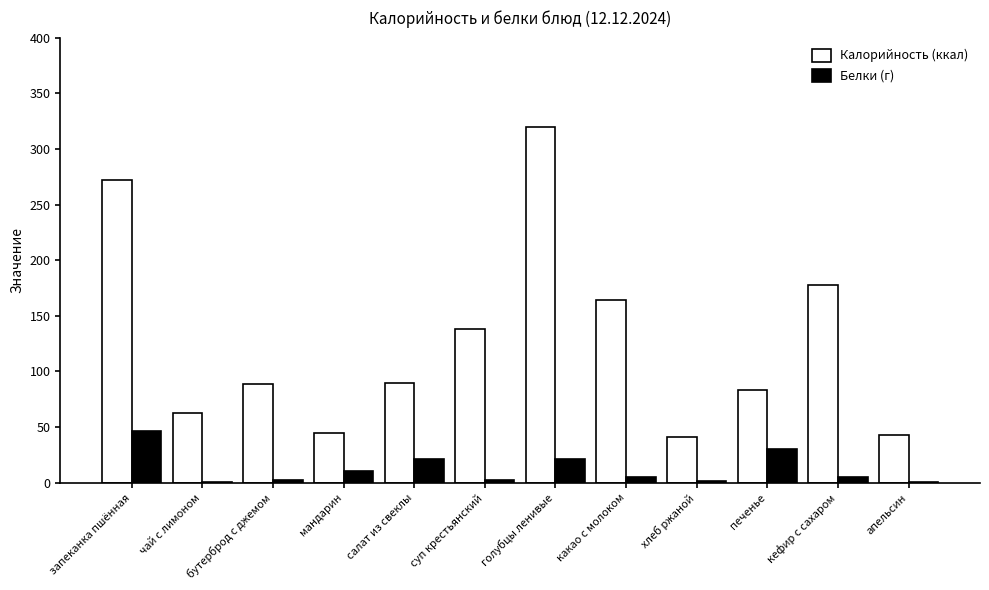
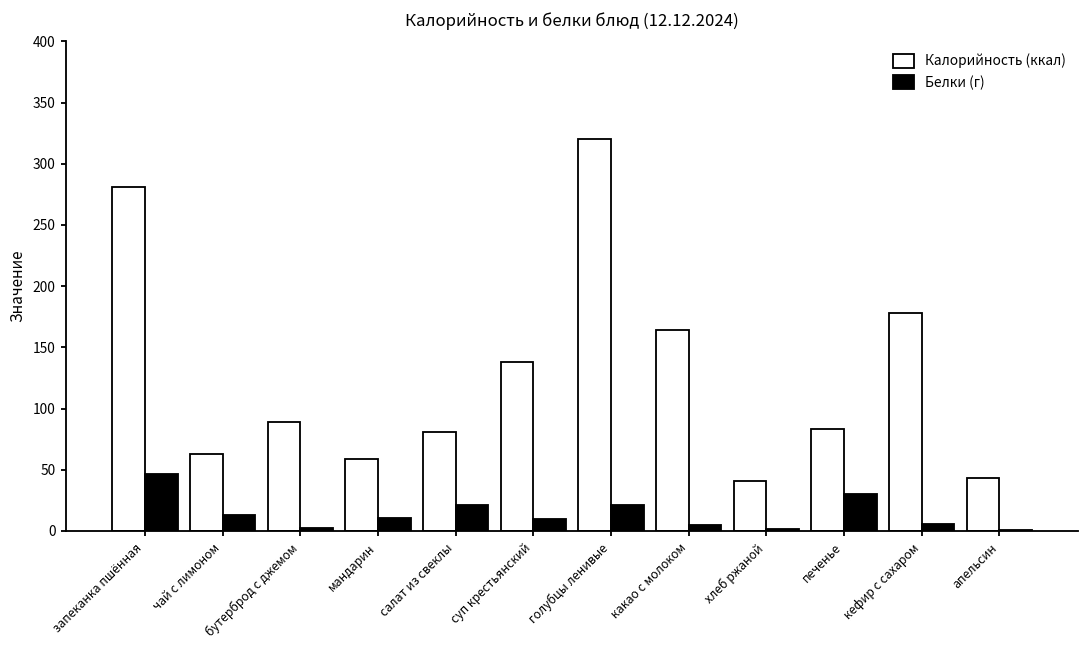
Калорийность (ккал), запеканка пшённая: 272 -> 281
Белки (г), чай с лимоном: 0 -> 13
Калорийность (ккал), мандарин: 45 -> 59
Калорийность (ккал), салат из свеклы: 90 -> 81
Белки (г), суп крестьянский: 2 -> 10
